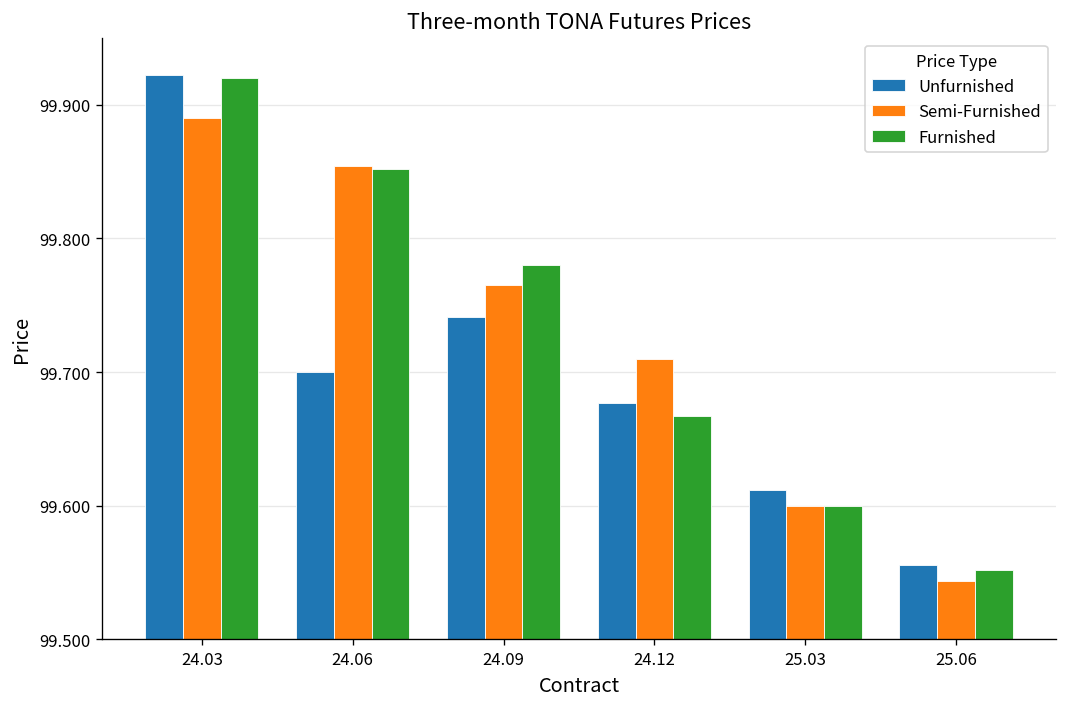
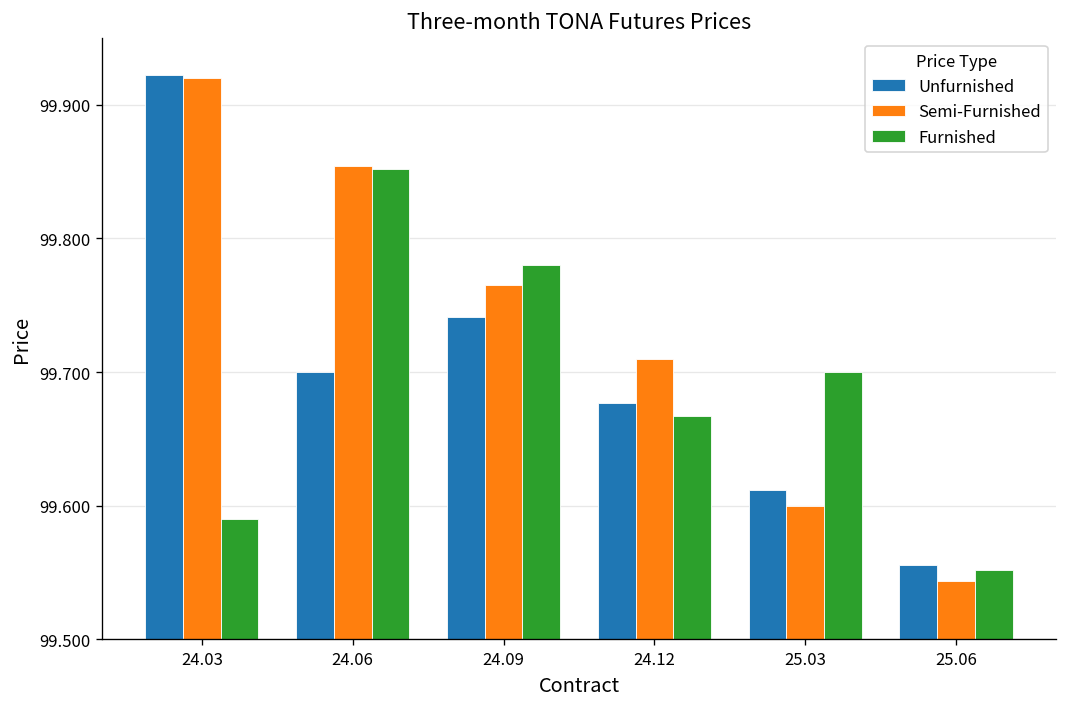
Semi-Furnished, 24.03: 99.89 -> 99.92
Furnished, 24.03: 99.92 -> 99.59
Furnished, 25.03: 99.6 -> 99.7
